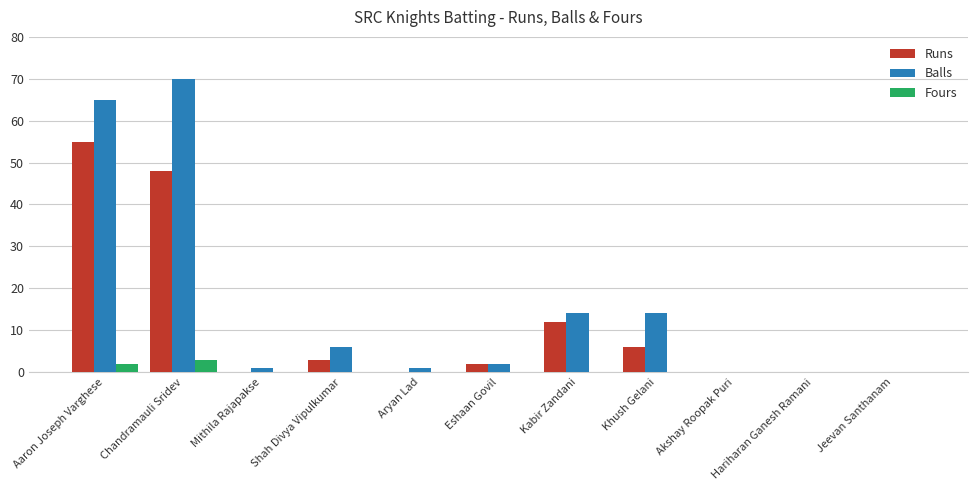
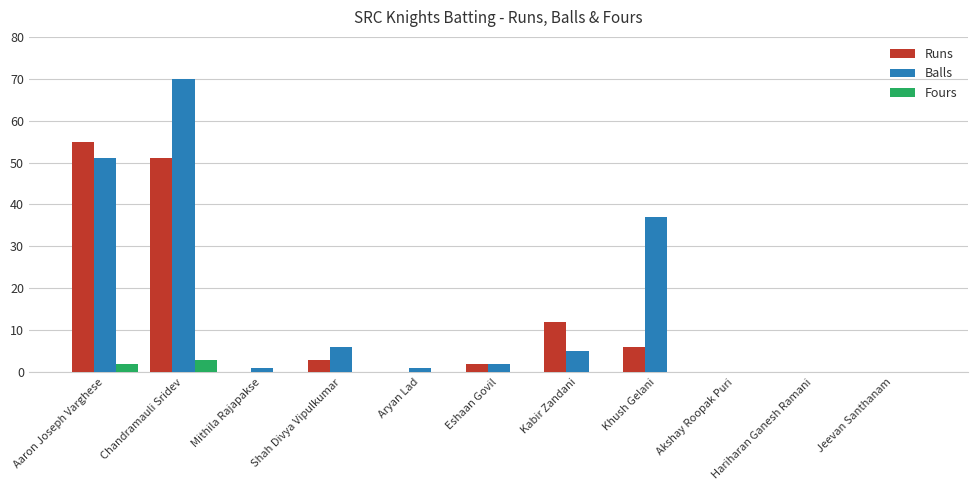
Balls, Aaron Joseph Varghese: 65 -> 51
Runs, Chandramauli Sridev: 48 -> 51
Balls, Kabir Zandani: 14 -> 5
Balls, Khush Gelani: 14 -> 37
